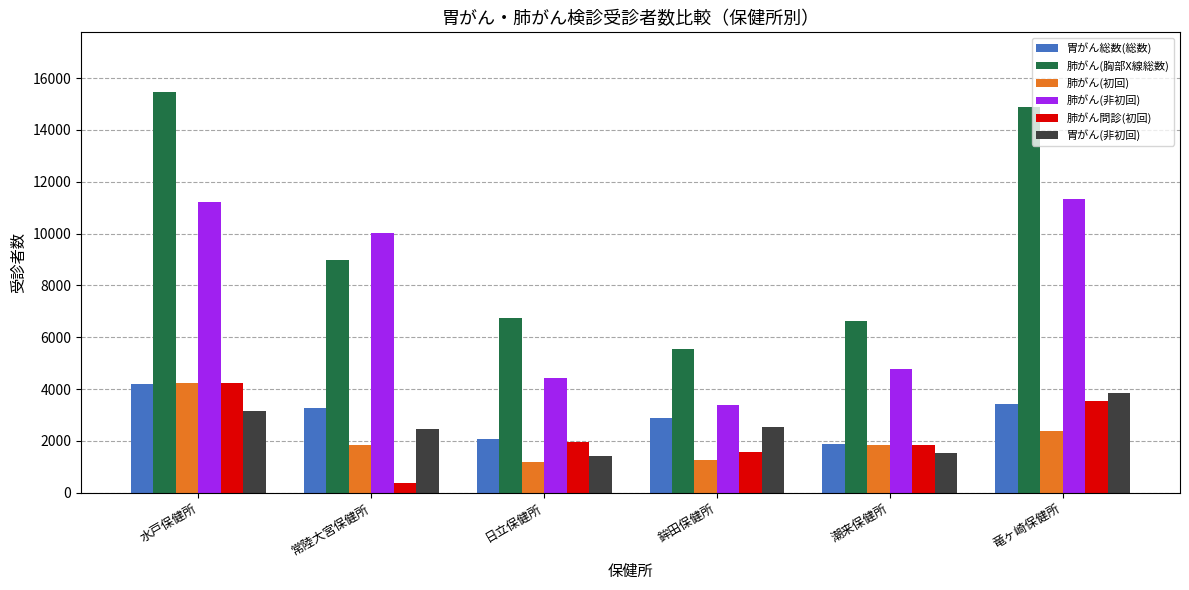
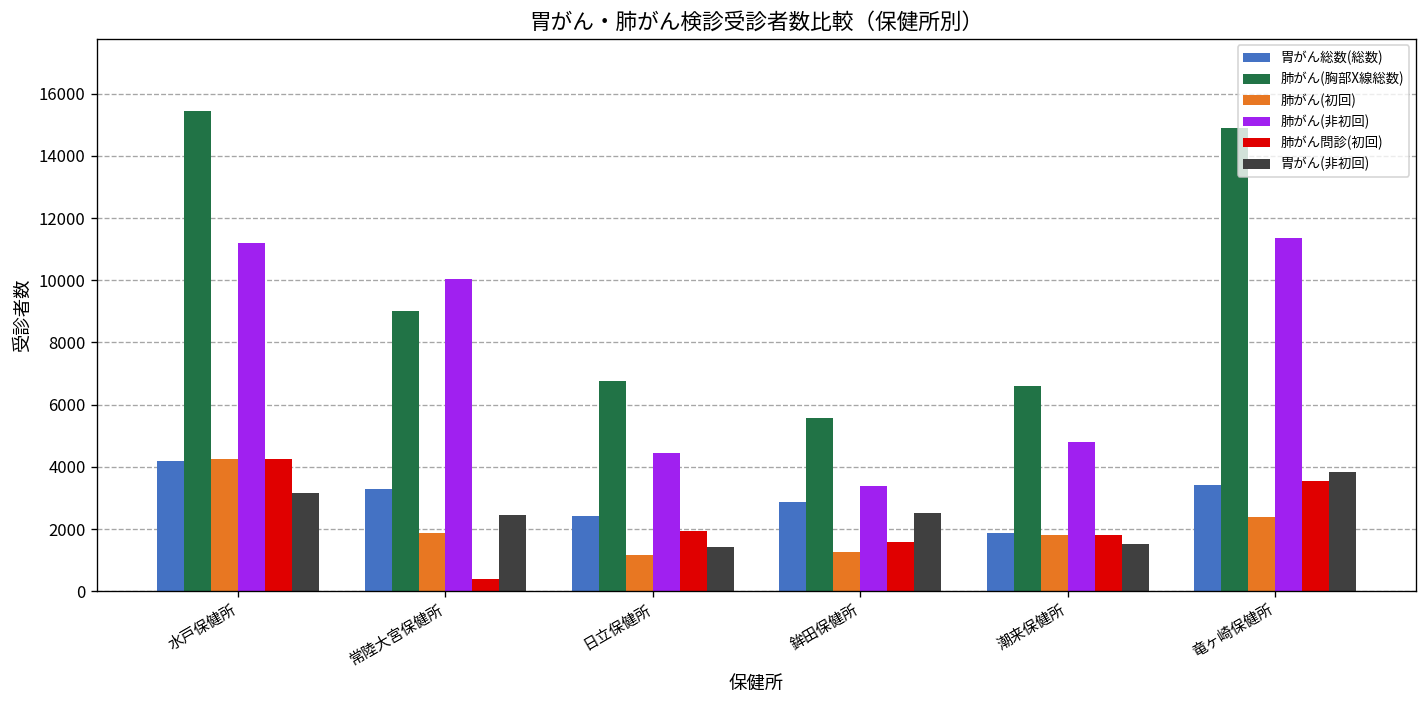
胃がん総数(総数), 日立保健所: 2100 -> 2400
